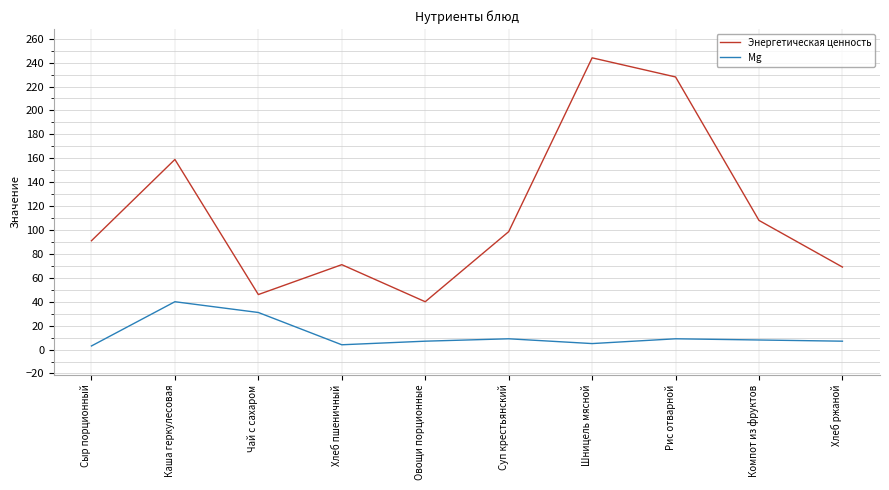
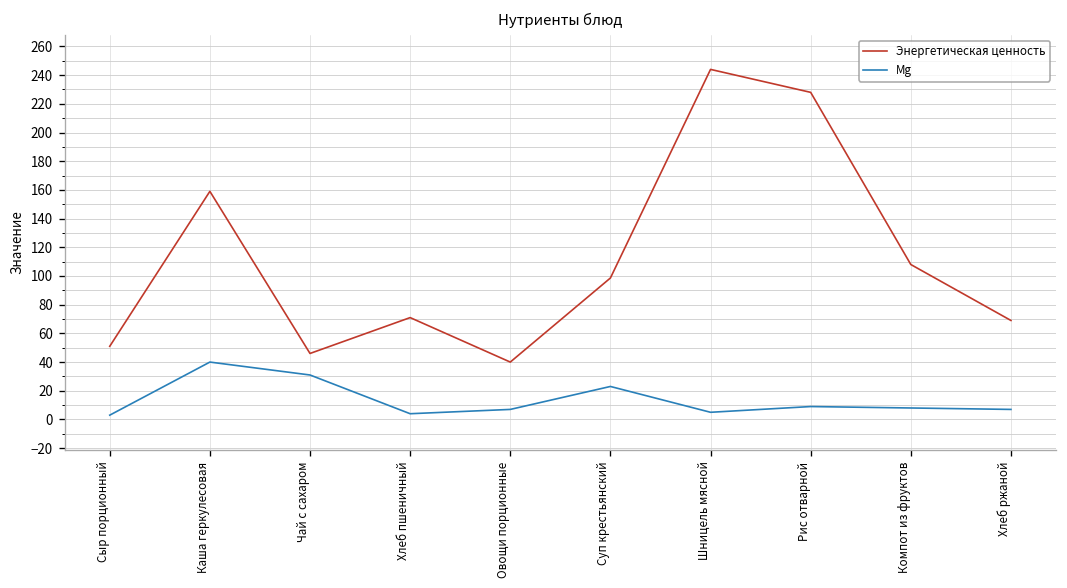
Энергетическая ценность, Сыр порционный: 91 -> 51
Mg, Суп крестьянский: 9 -> 23
